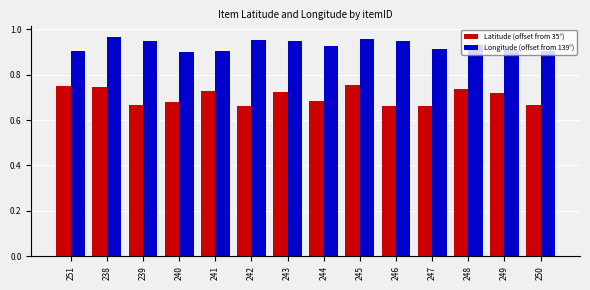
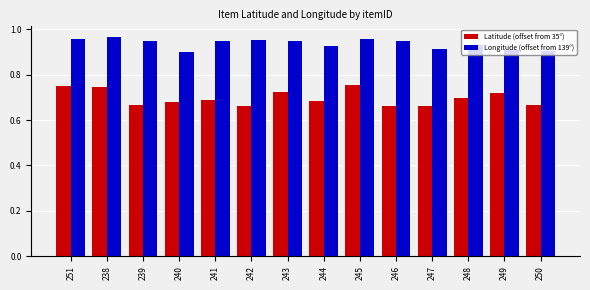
Longitude (offset from 139°), 251: 0.91 -> 0.96
Latitude (offset from 35°), 241: 0.73 -> 0.69
Longitude (offset from 139°), 241: 0.90 -> 0.95
Latitude (offset from 35°), 248: 0.74 -> 0.70
